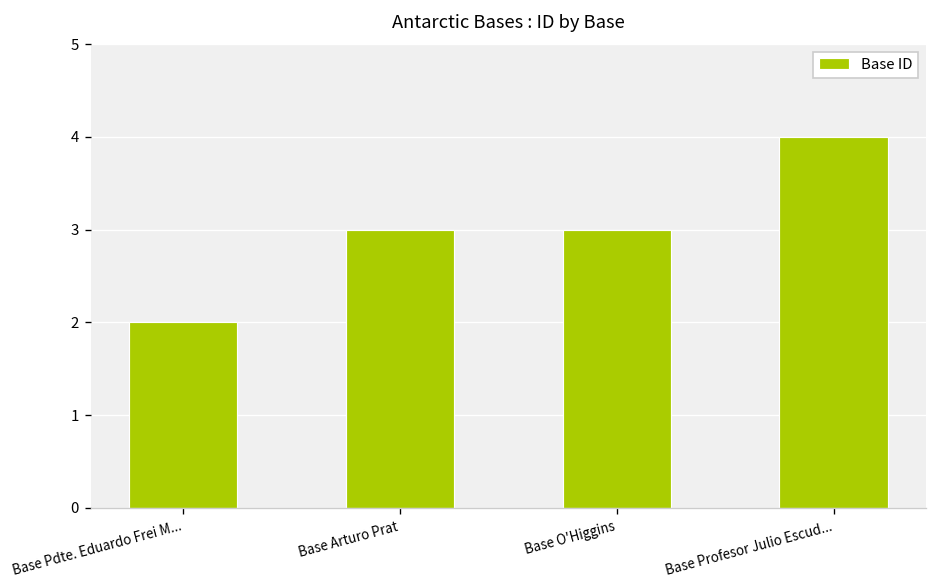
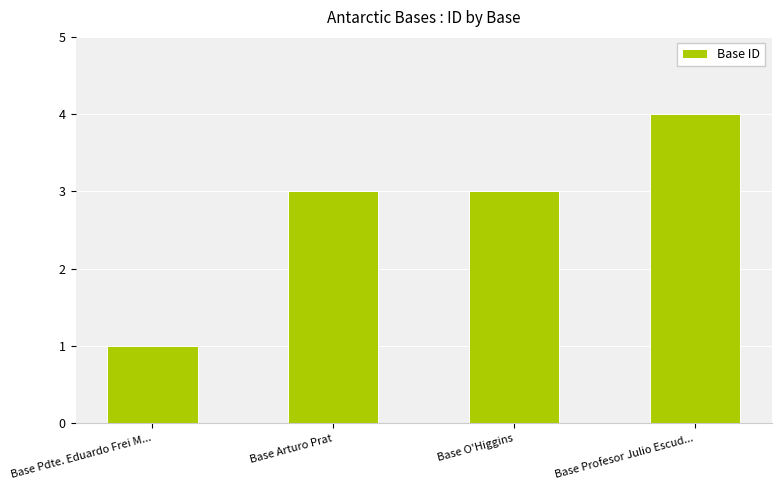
Base Pdte. Eduardo Frei M...: 2 -> 1
